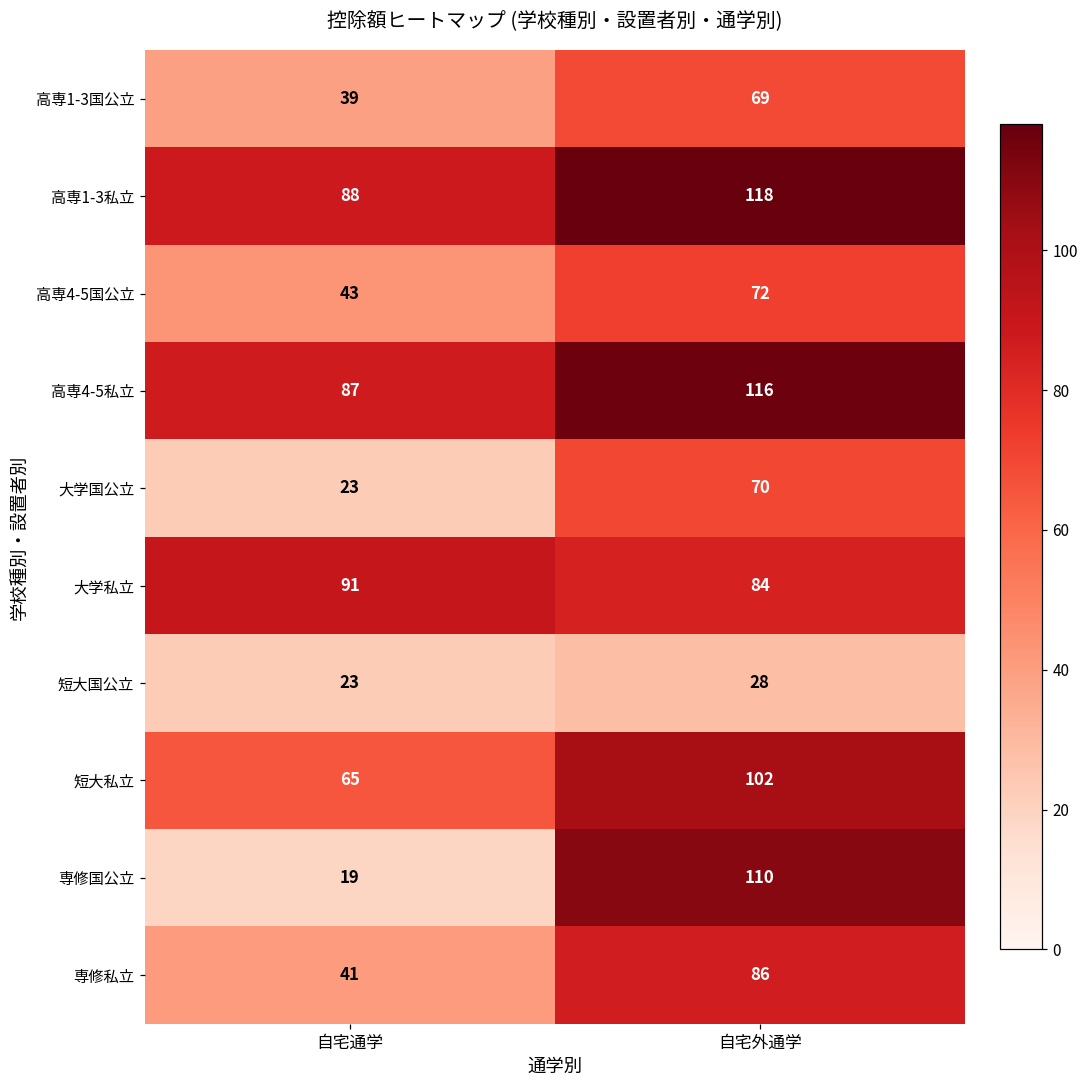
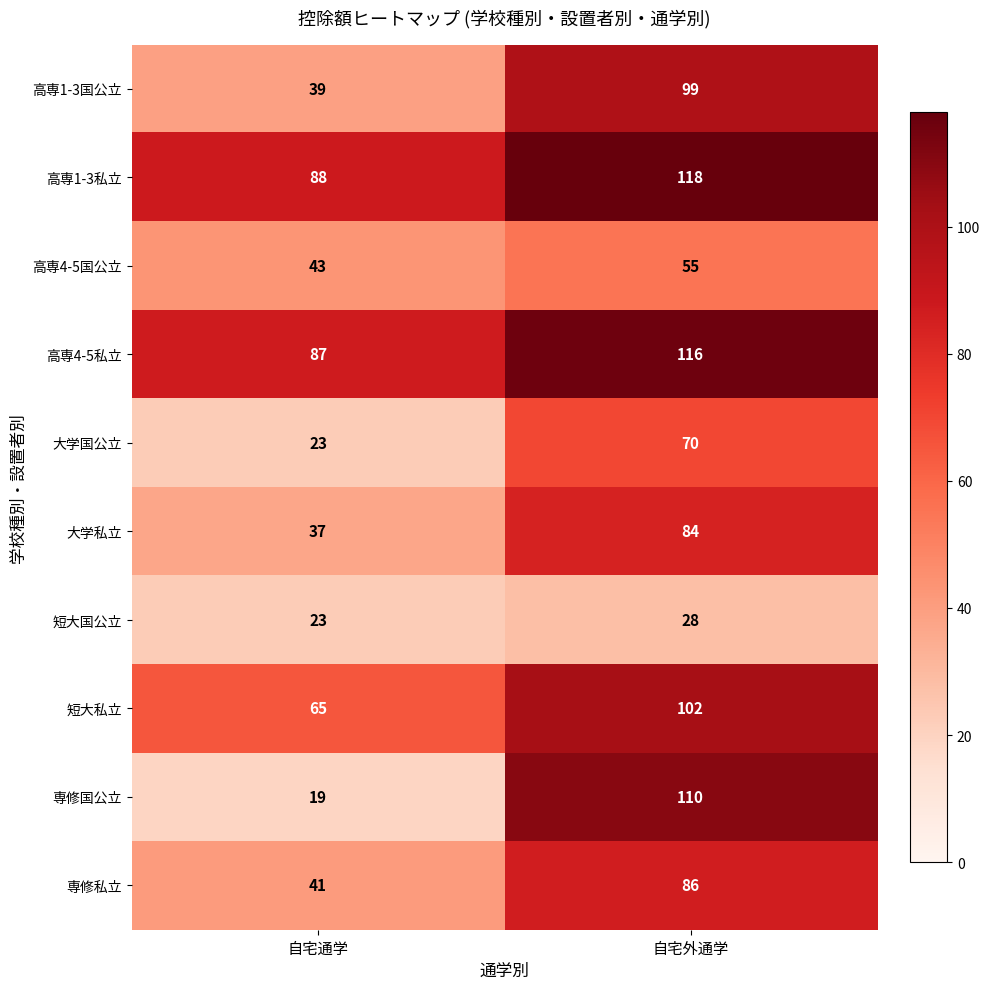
高専1-3国公立, 自宅外通学: 69 -> 99
高専4-5国公立, 自宅外通学: 72 -> 55
大学私立, 自宅通学: 91 -> 37
